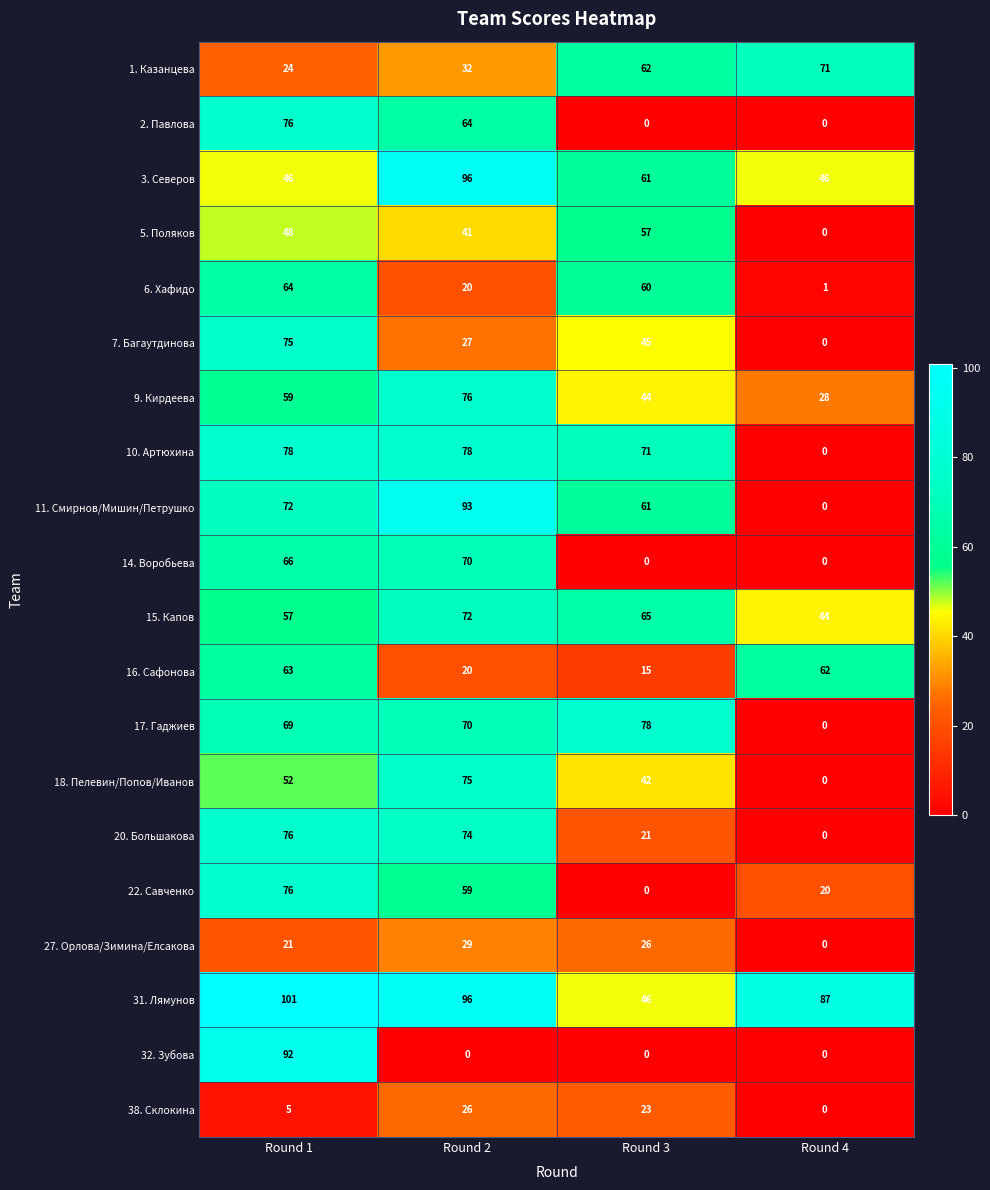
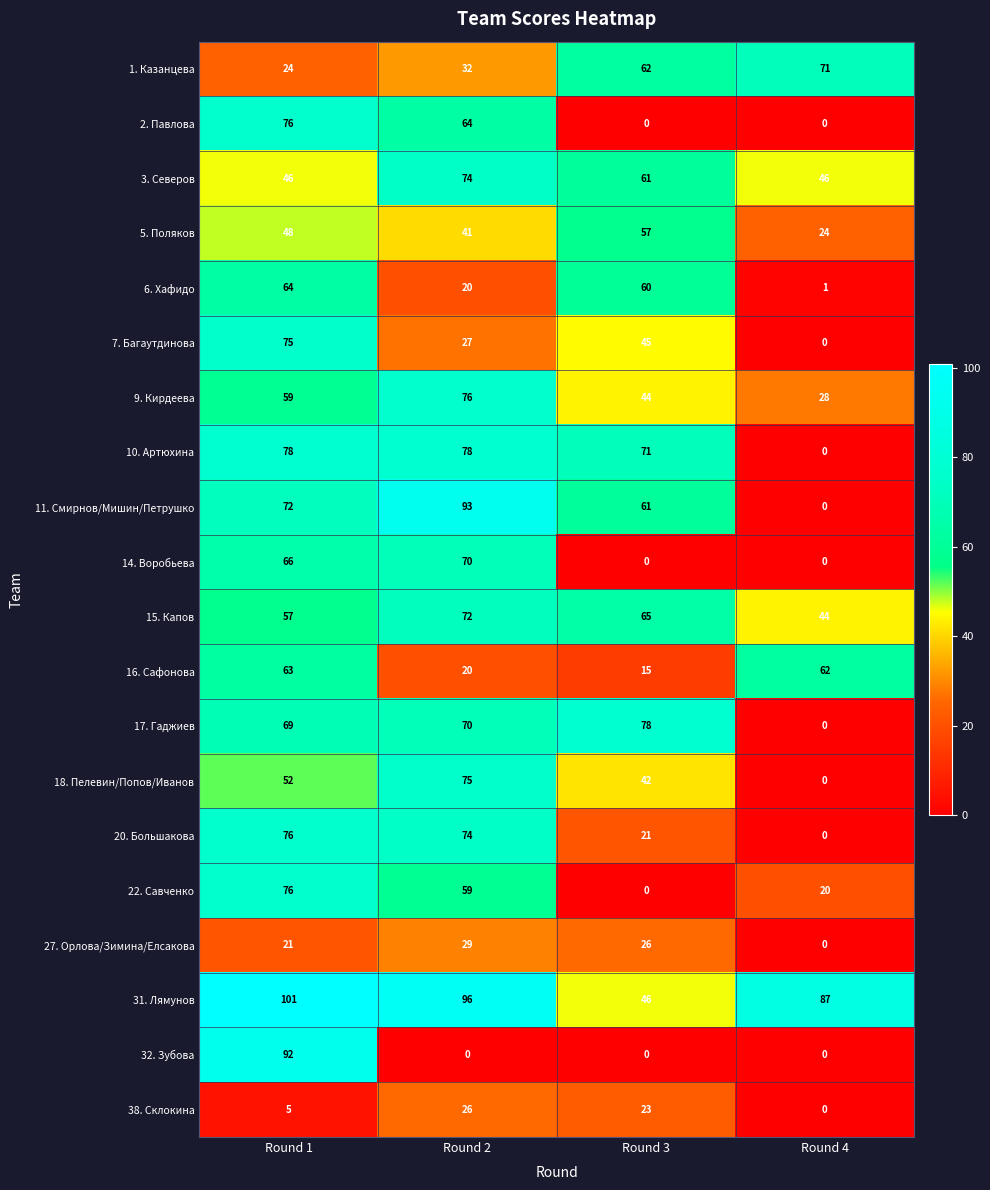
3. Северов, Round 2: 96 -> 74
5. Поляков, Round 4: 0 -> 24
